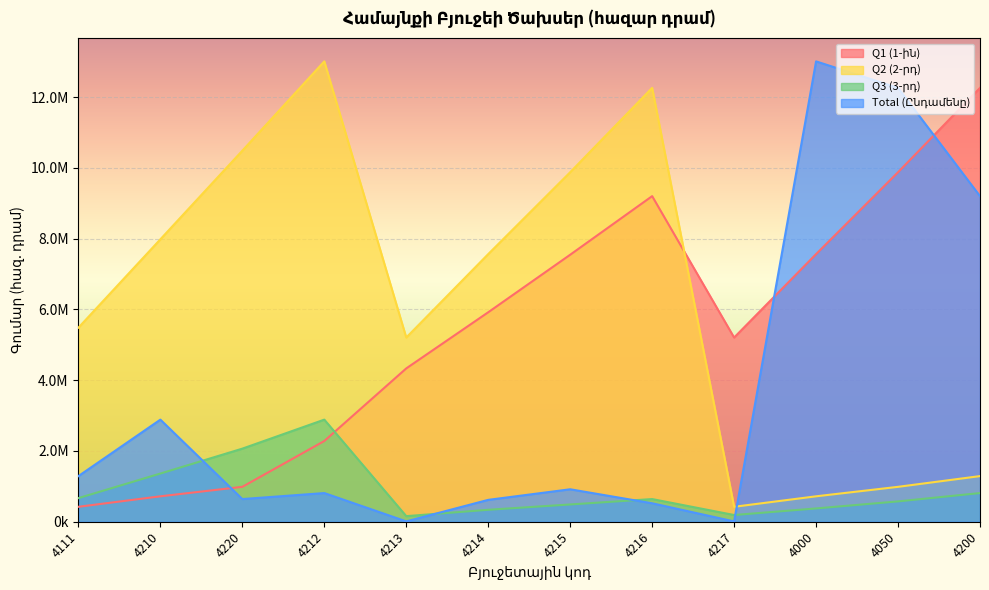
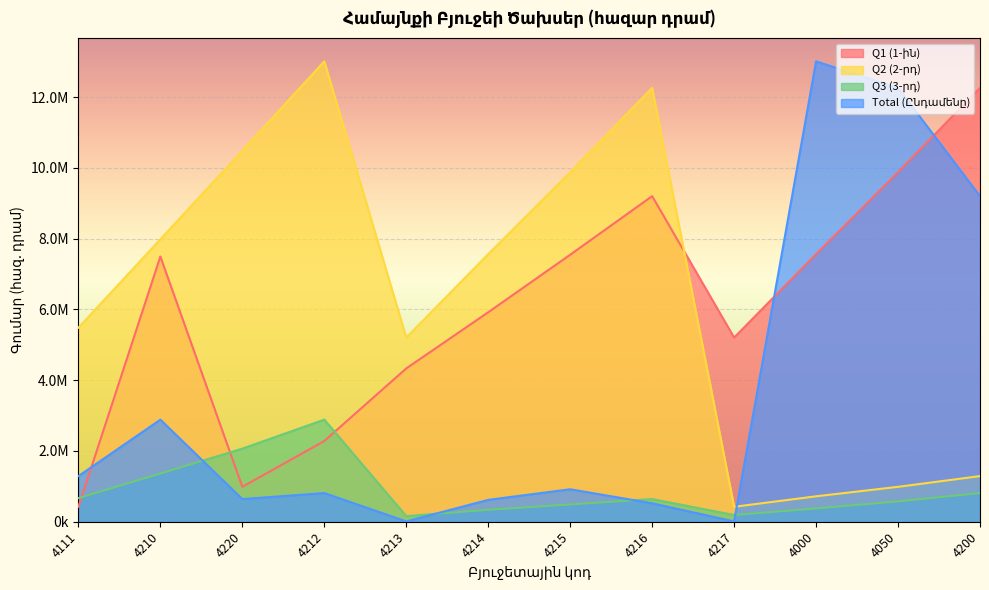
Q1 (1-ին), 4210: 700000 -> 7500000
